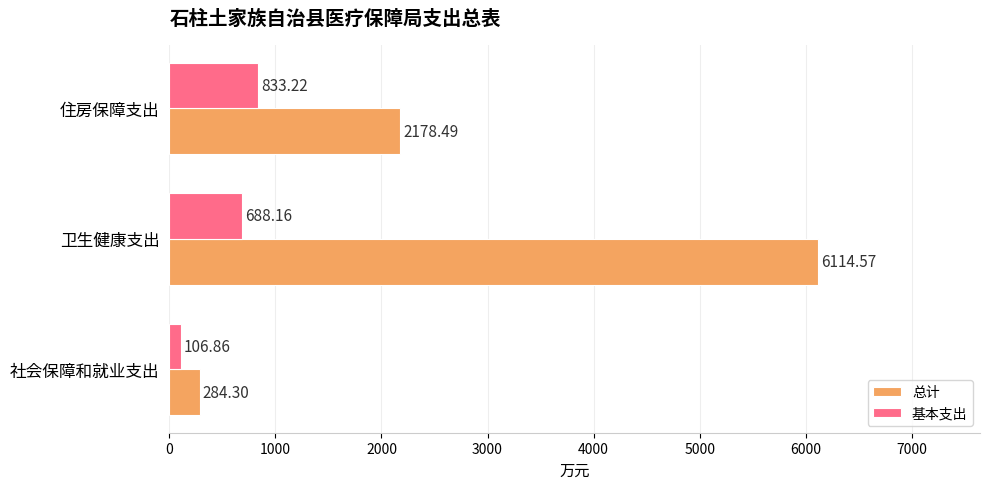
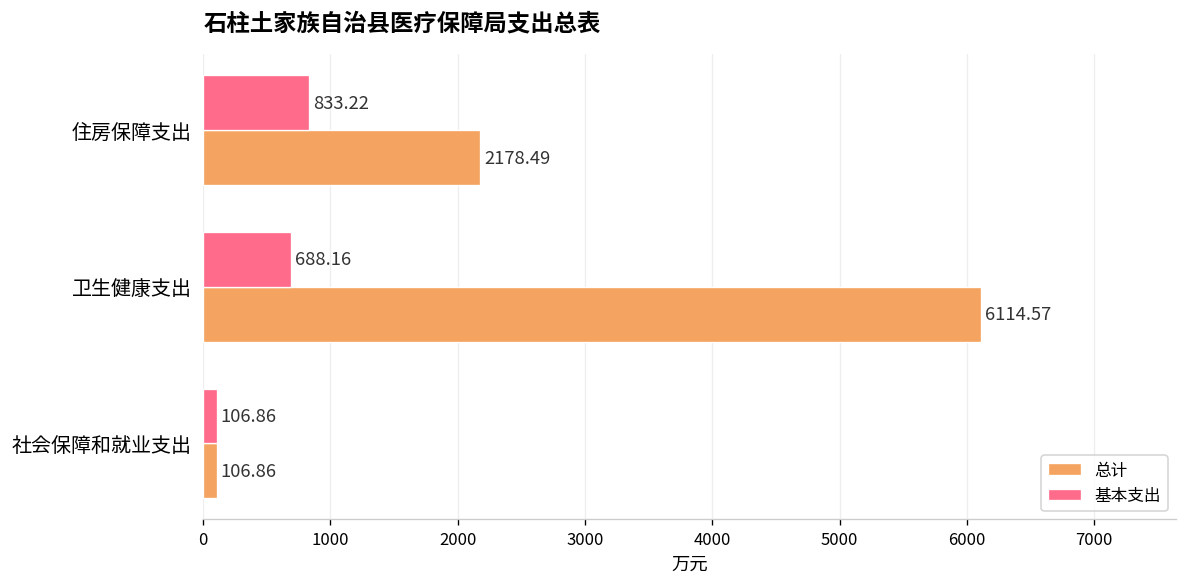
总计, 社会保障和就业支出: 284.30 -> 106.86
